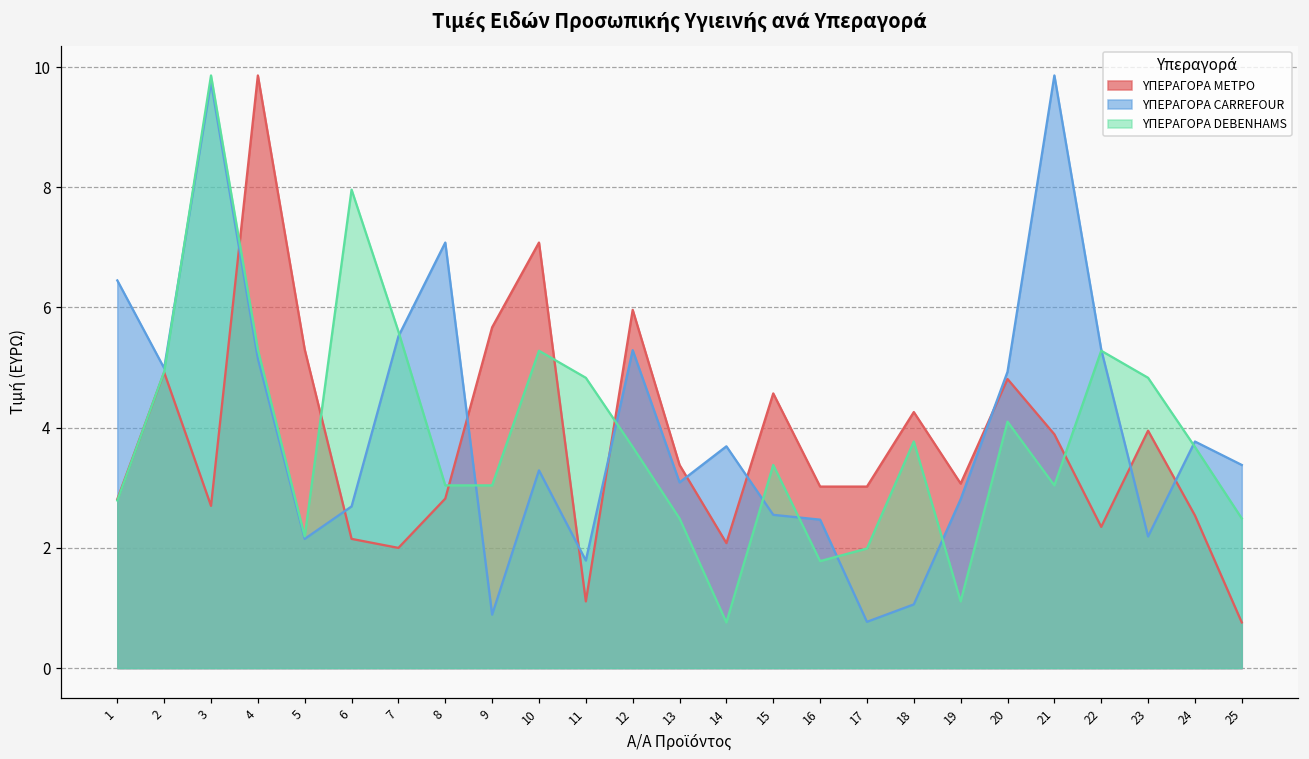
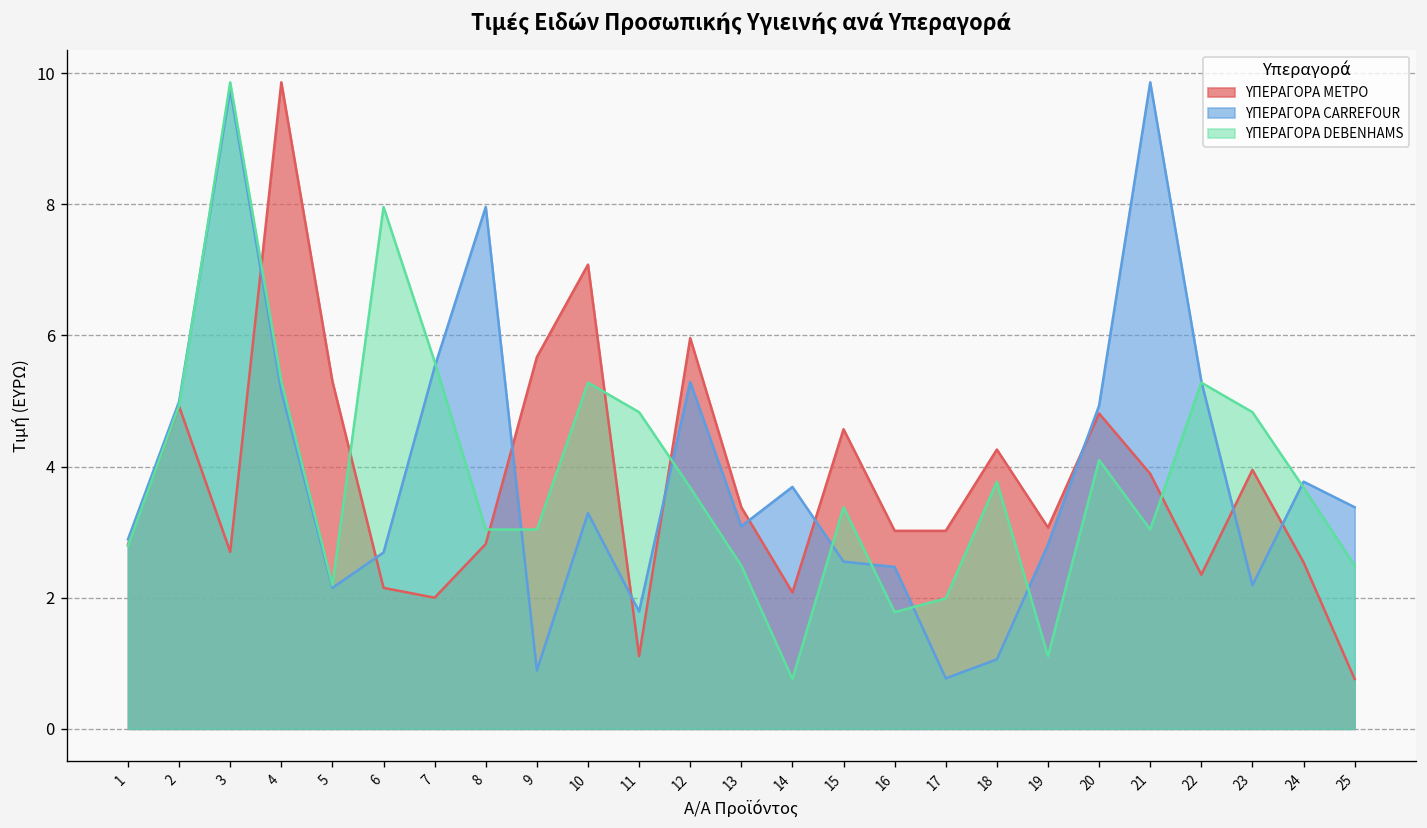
ΥΠΕΡΑΓΟΡΑ CARREFOUR, 1: 6.5 -> 2.9
ΥΠΕΡΑΓΟΡΑ CARREFOUR, 8: 7.1 -> 8.0
